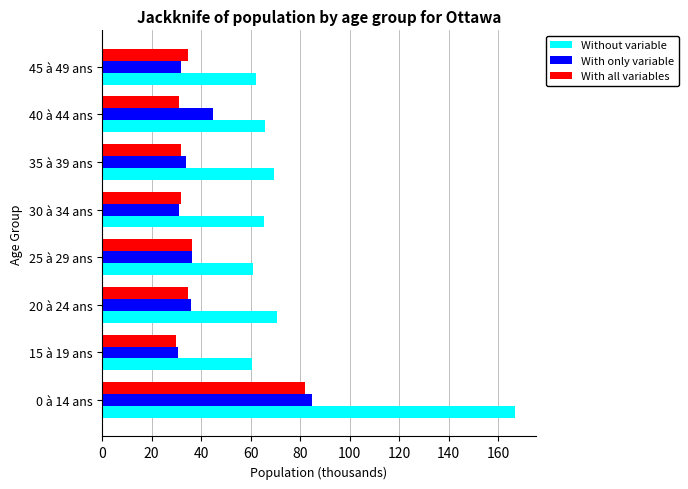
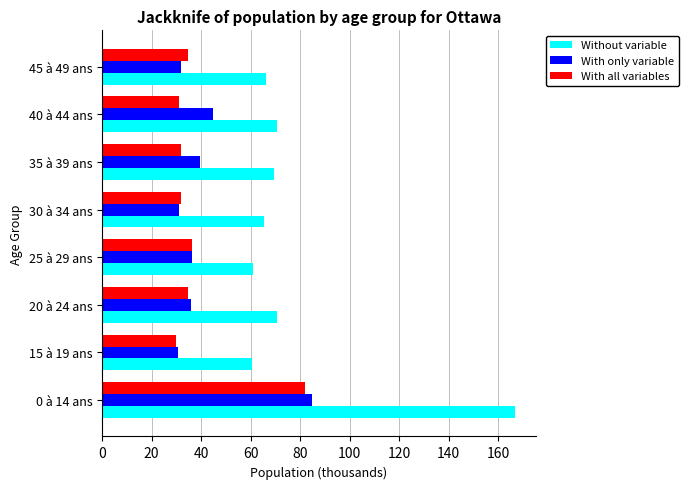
Without variable, 45 à 49 ans: 62 -> 66
Without variable, 40 à 44 ans: 66 -> 71
With only variable, 35 à 39 ans: 34 -> 40
